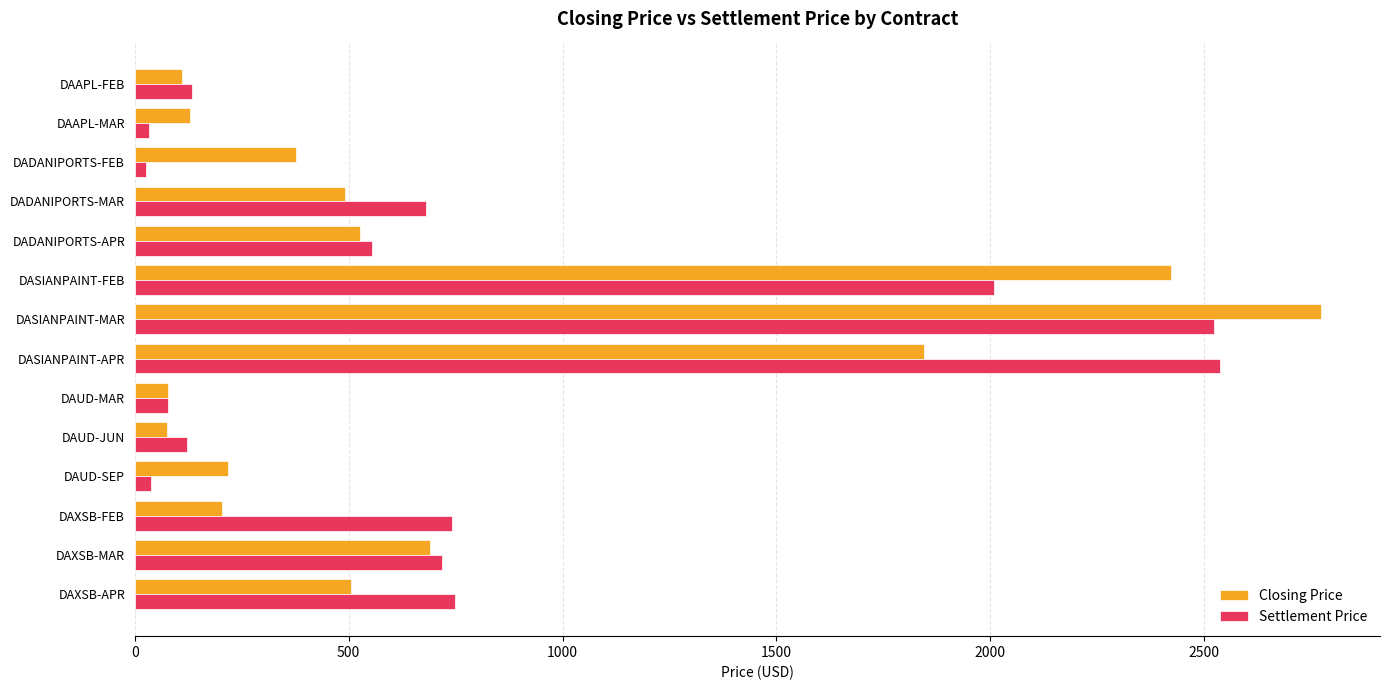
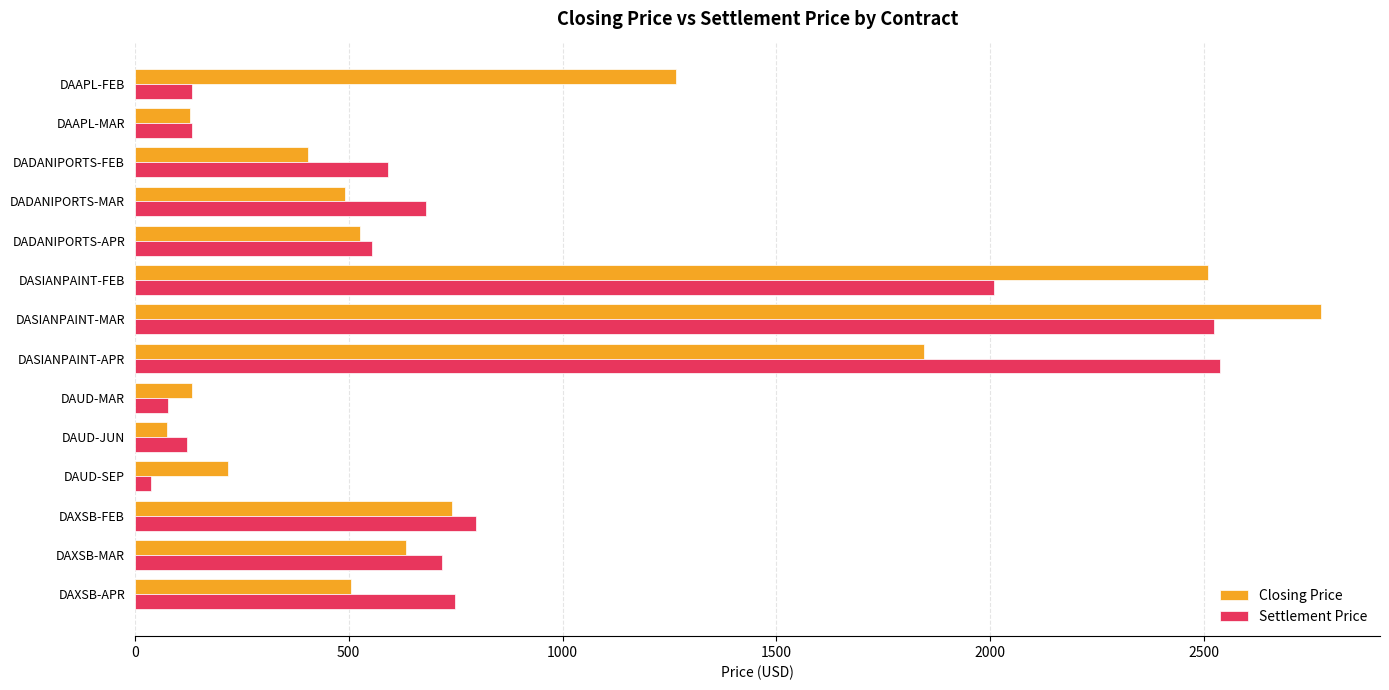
Closing Price, DAAPL-FEB: 110 -> 1260
Settlement Price, DAAPL-MAR: 30 -> 130
Closing Price, DADANIPORTS-FEB: 380 -> 410
Settlement Price, DADANIPORTS-FEB: 30 -> 590
Closing Price, DASIANPAINT-FEB: 2420 -> 2510
Closing Price, DAUD-MAR: 80 -> 130
Closing Price, DAXSB-FEB: 200 -> 740
Settlement Price, DAXSB-FEB: 740 -> 800
Closing Price, DAXSB-MAR: 690 -> 630
